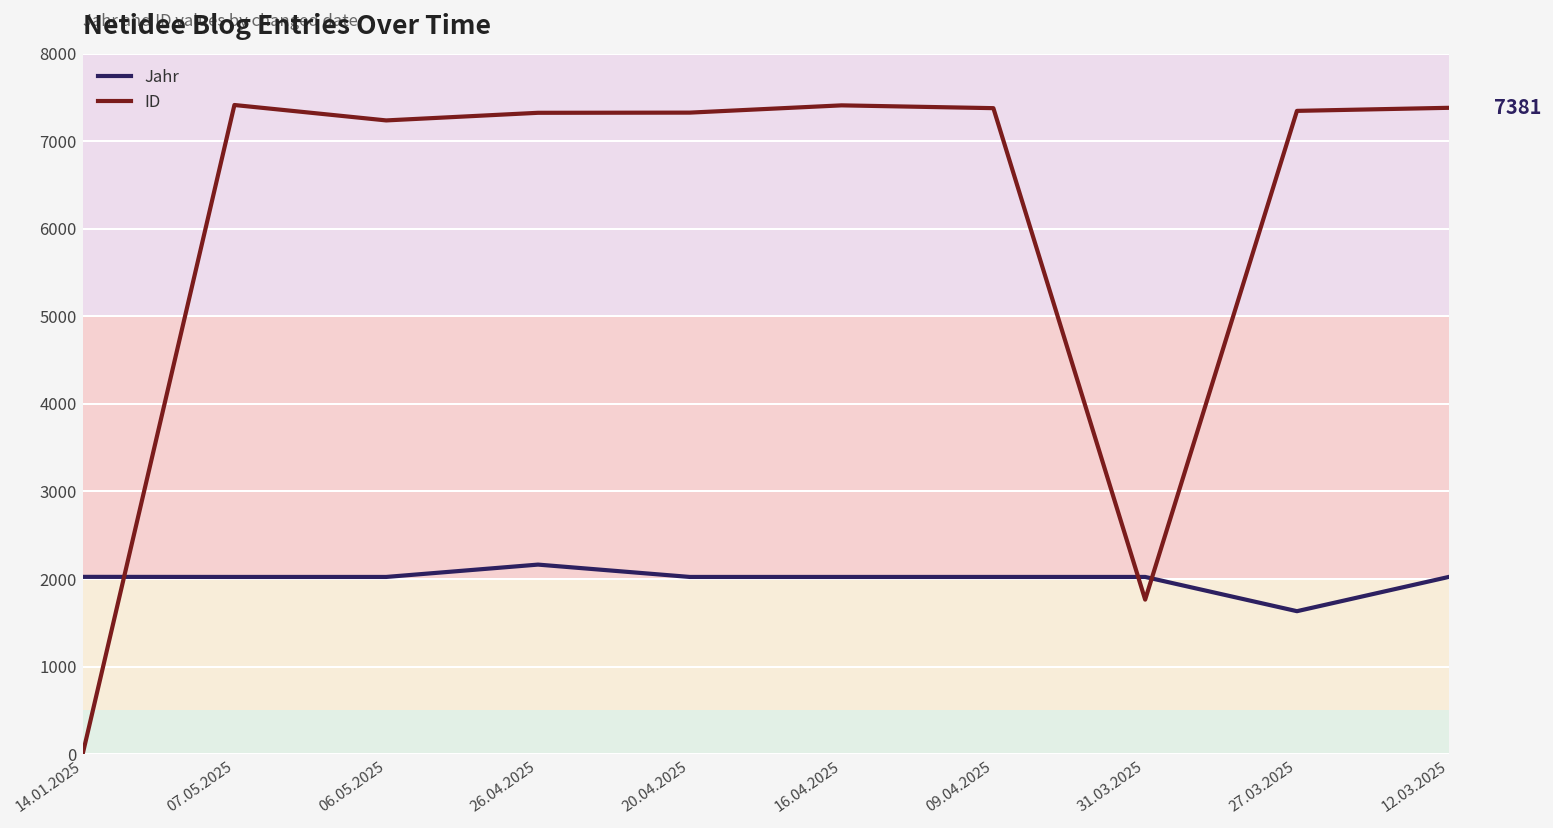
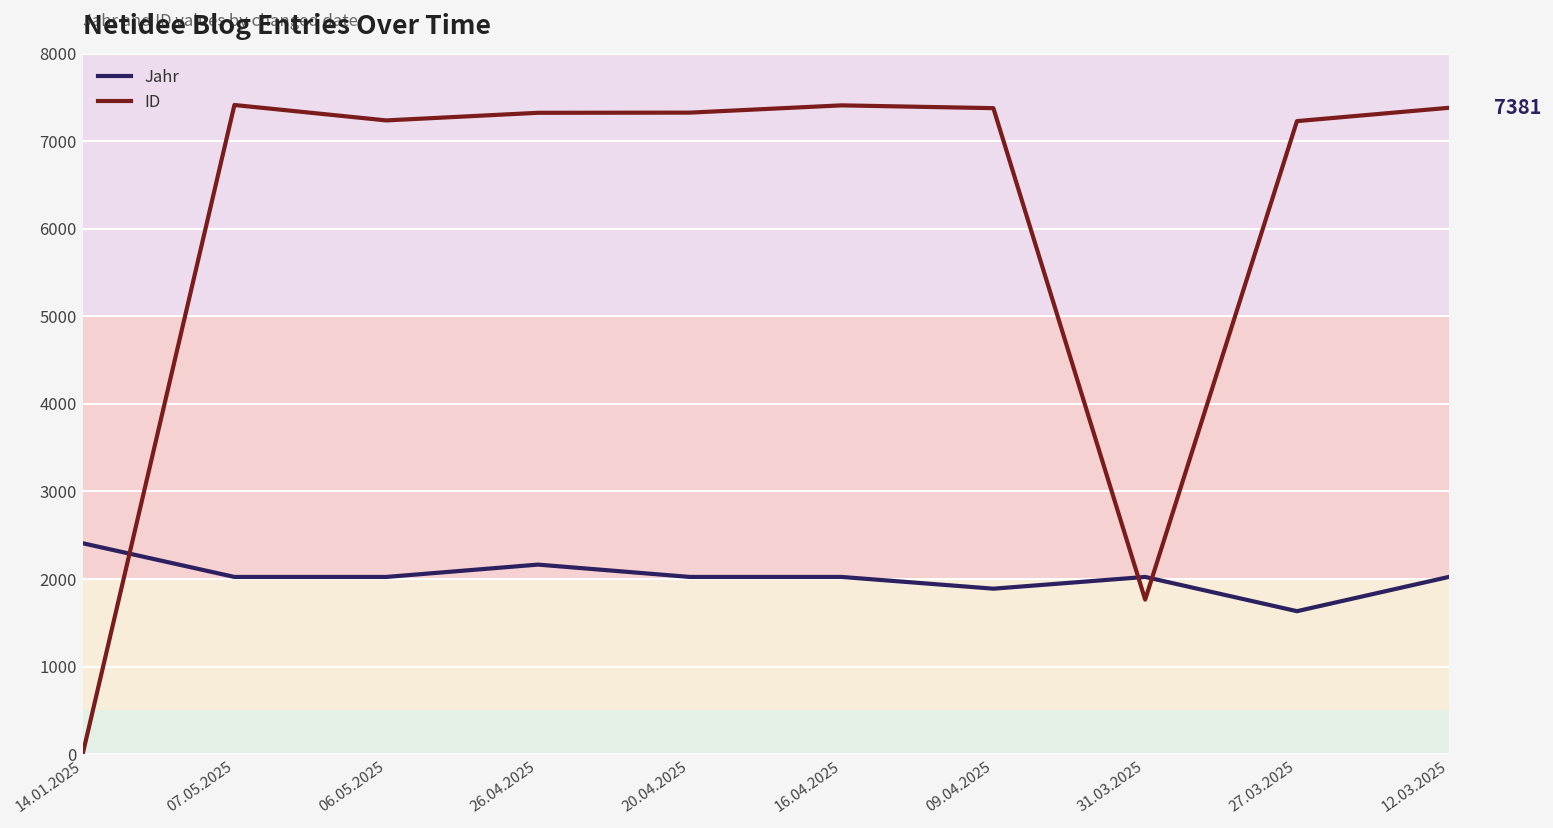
Jahr, 14.01.2025: 2000 -> 2400
Jahr, 09.04.2025: 2000 -> 1900
ID, 27.03.2025: 7300 -> 7200
